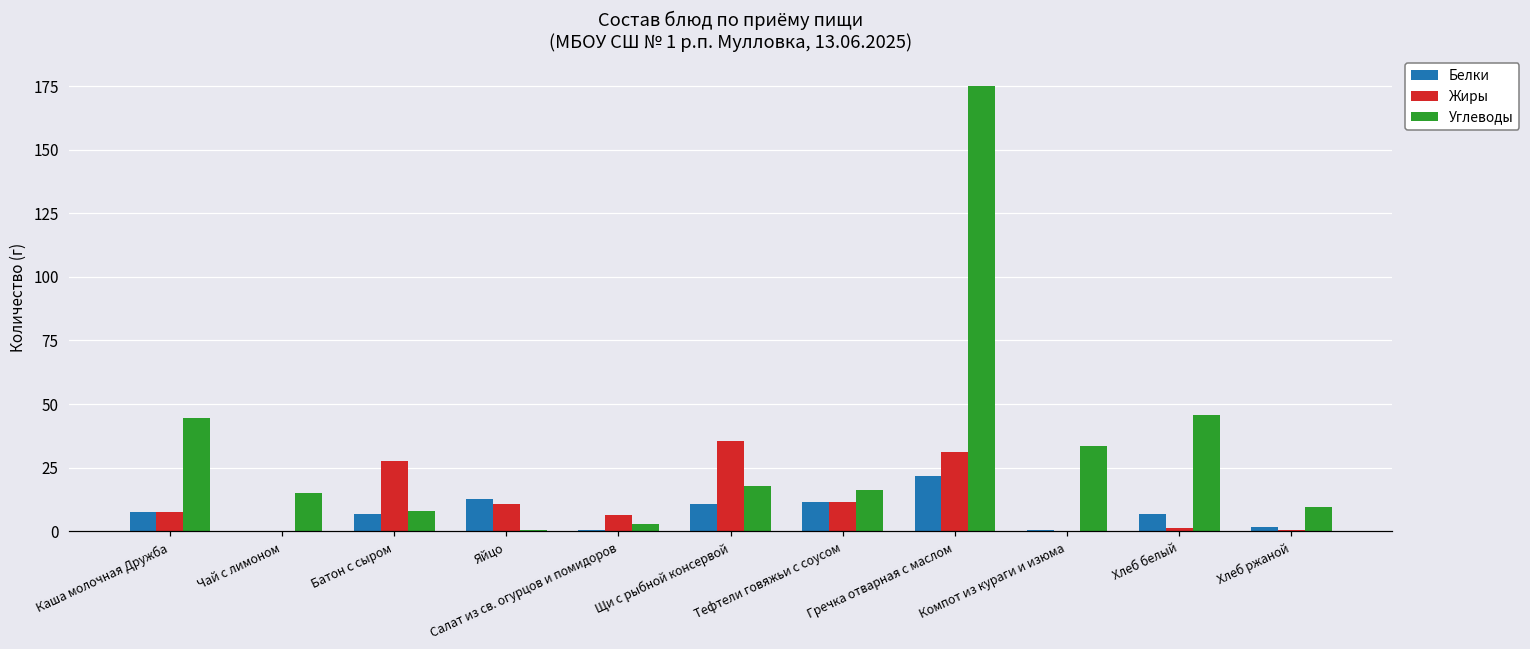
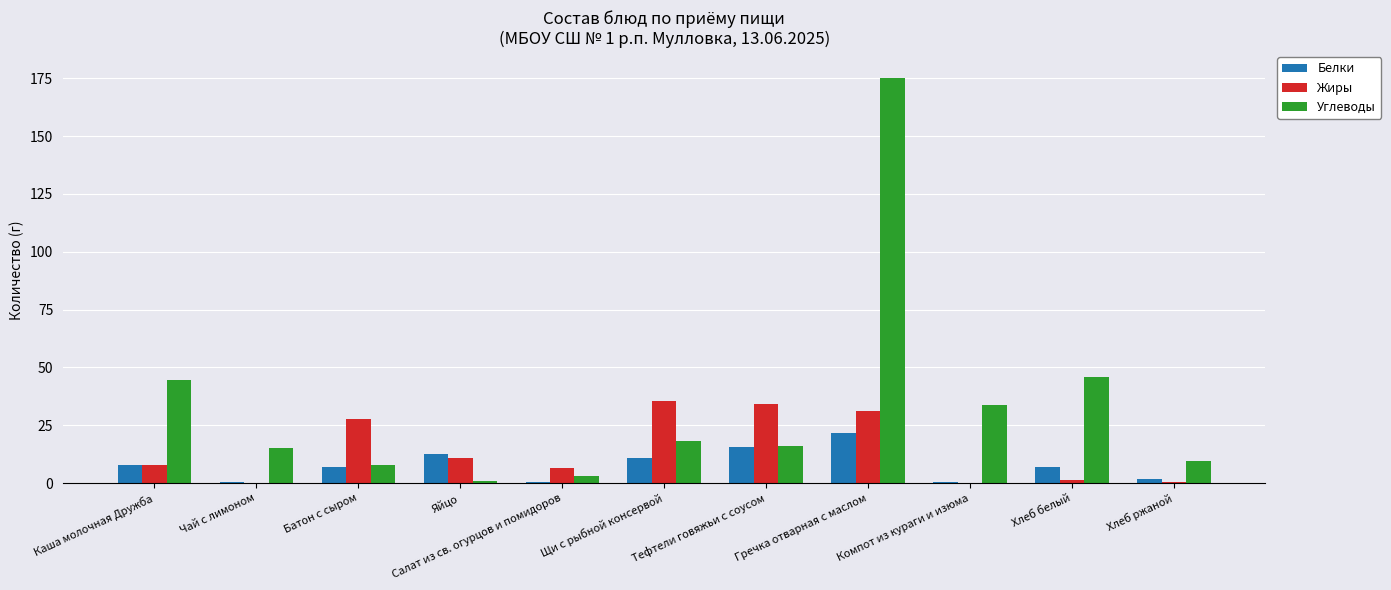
Белки, Тефтели говяжьи с соусом: 12 -> 16
Жиры, Тефтели говяжьи с соусом: 12 -> 34
